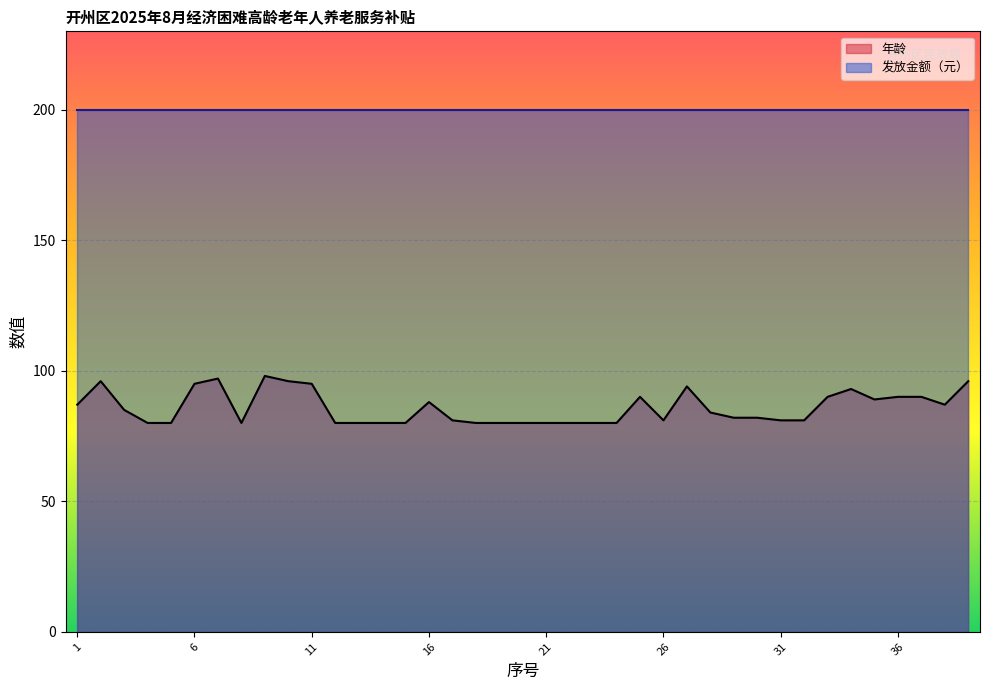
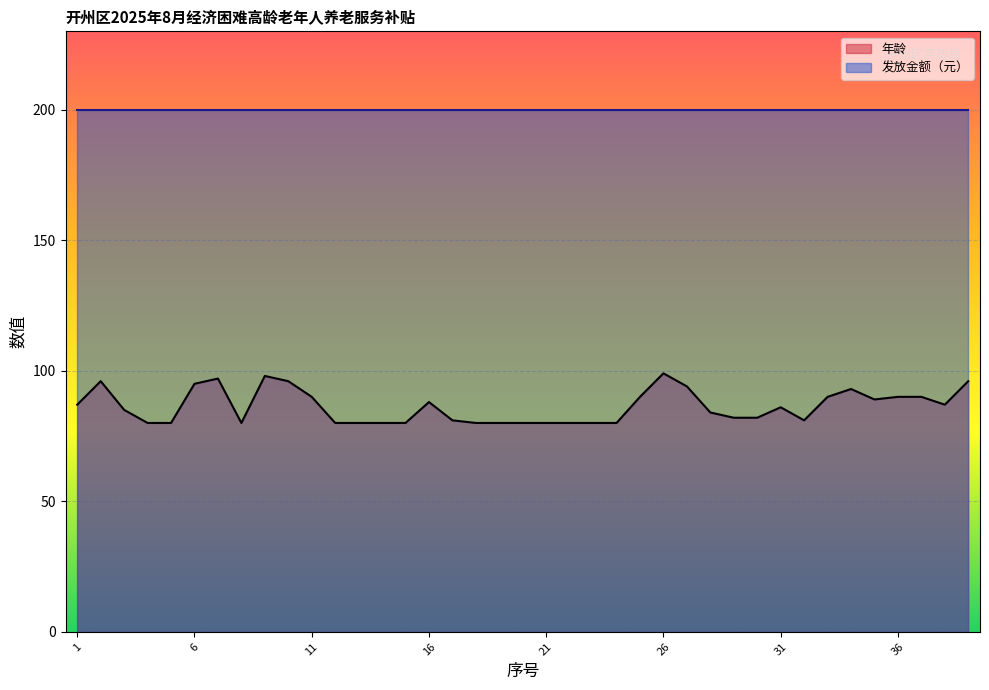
年龄, 11: 95 -> 90
年龄, 26: 81 -> 99
年龄, 31: 81 -> 86
